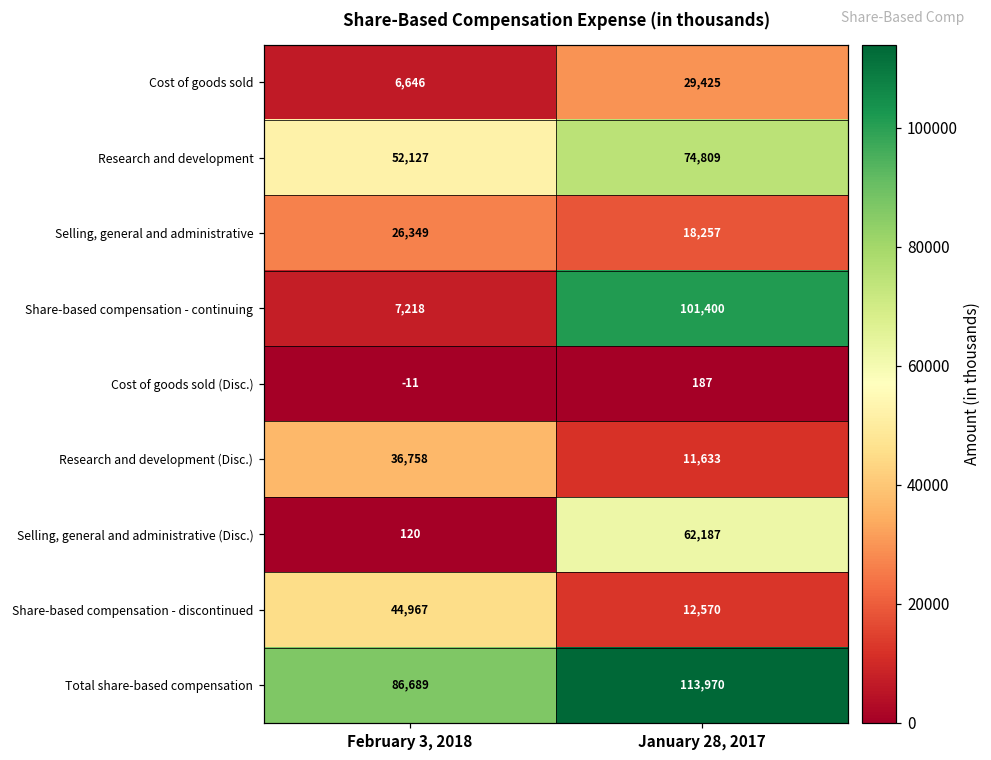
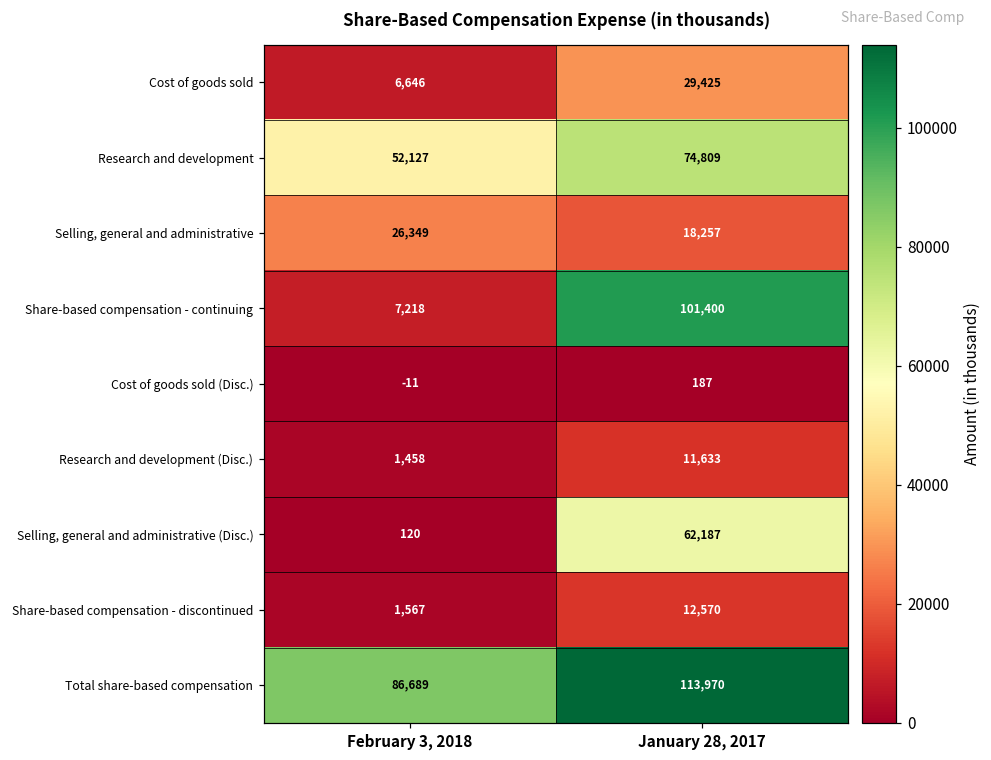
Research and development (Disc.), February 3, 2018: 36,758 -> 1,458
Share-based compensation - discontinued, February 3, 2018: 44,967 -> 1,567
